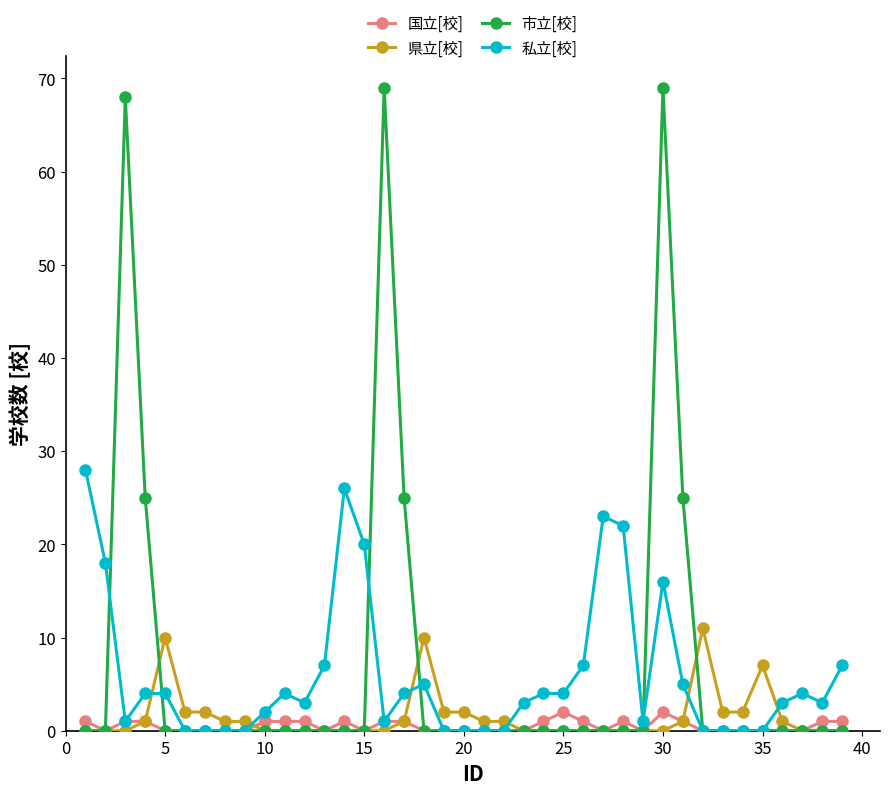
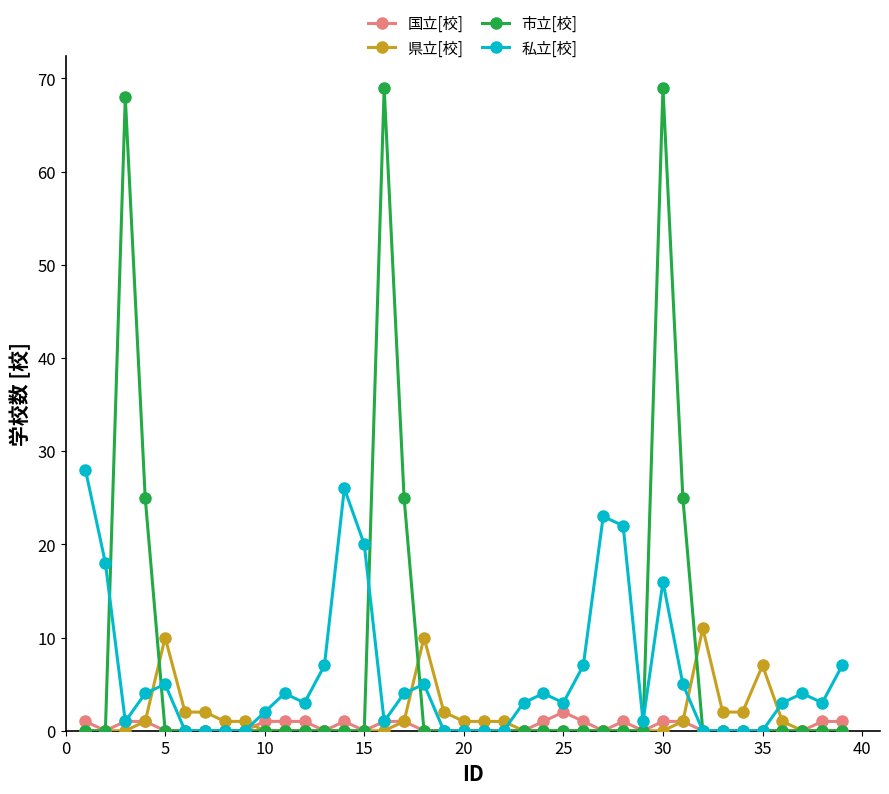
私立[校], 5: 4 -> 5
県立[校], 20: 2 -> 1
私立[校], 25: 4 -> 3
国立[校], 30: 2 -> 1
